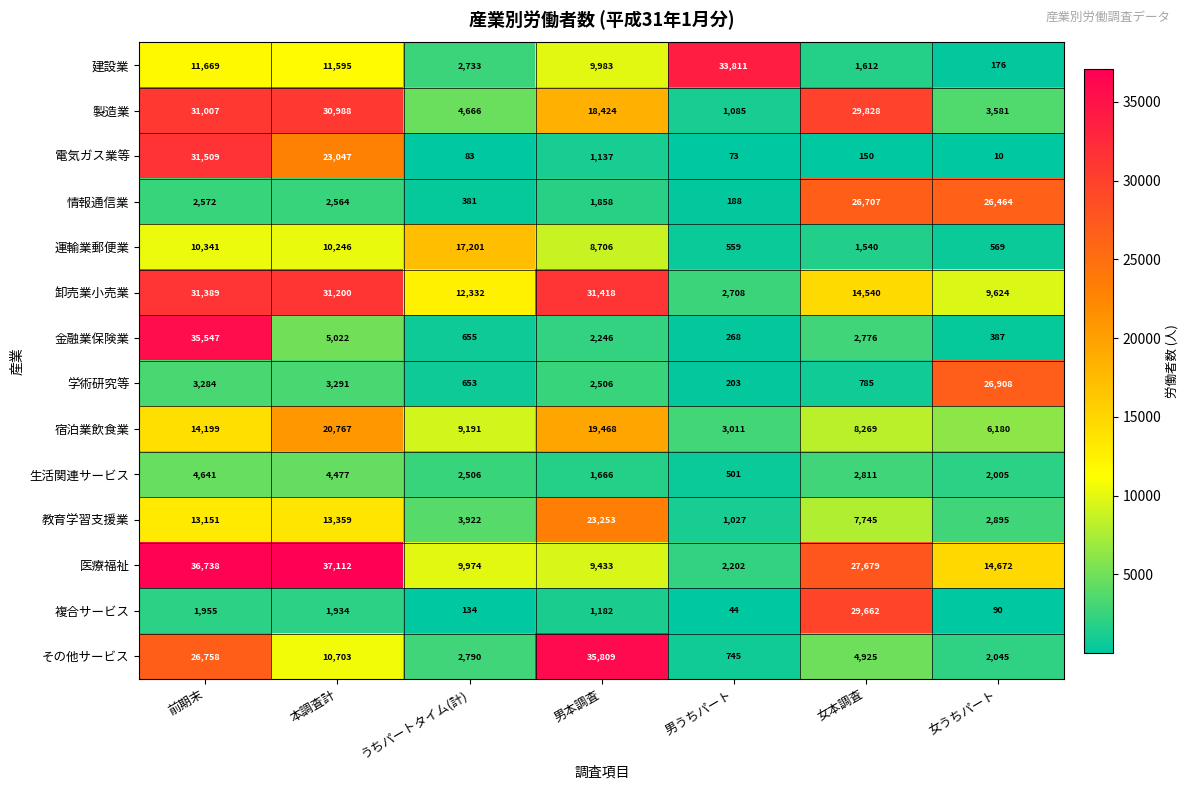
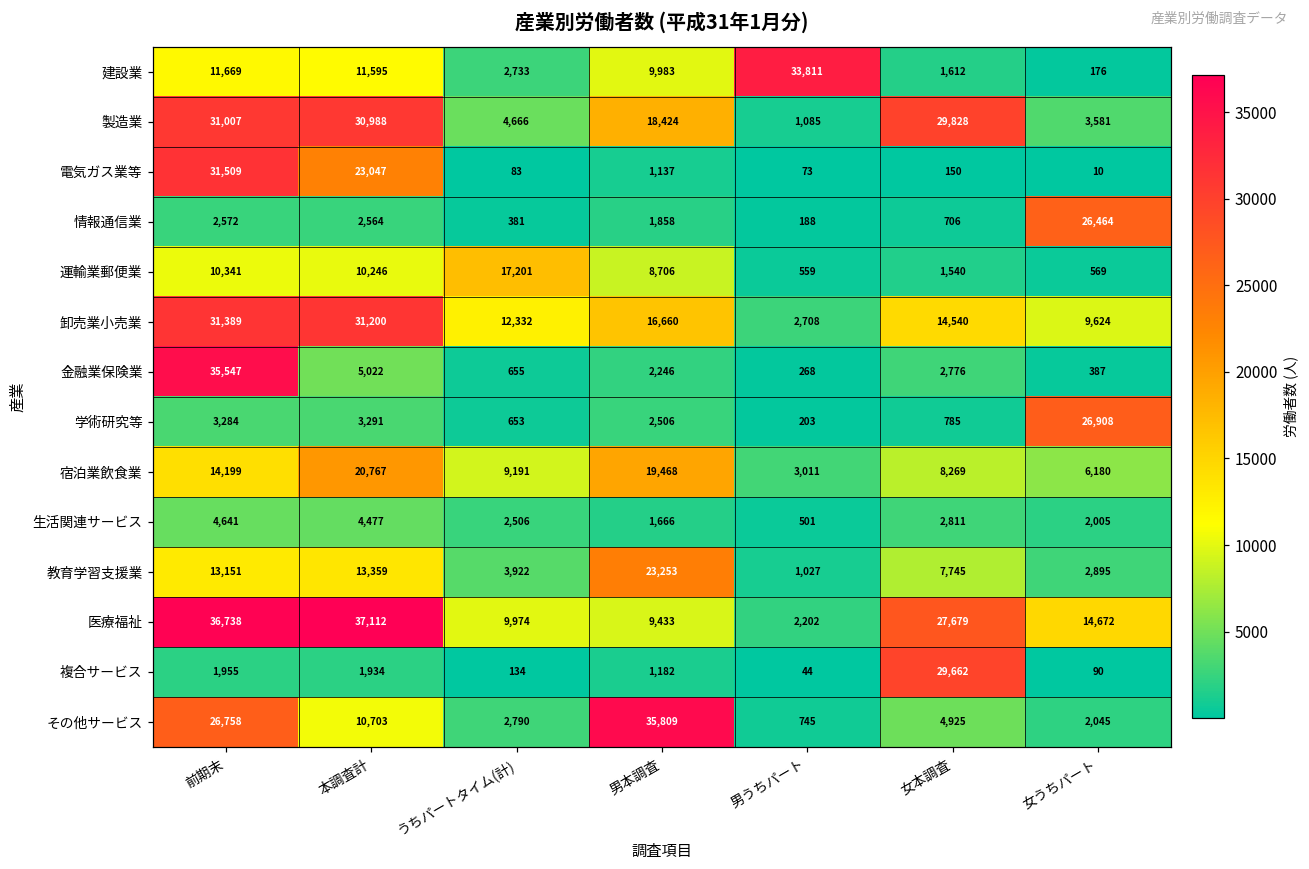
情報通信業, 女本調査: 26,707 -> 706
卸売業小売業, 男本調査: 31,418 -> 16,660
